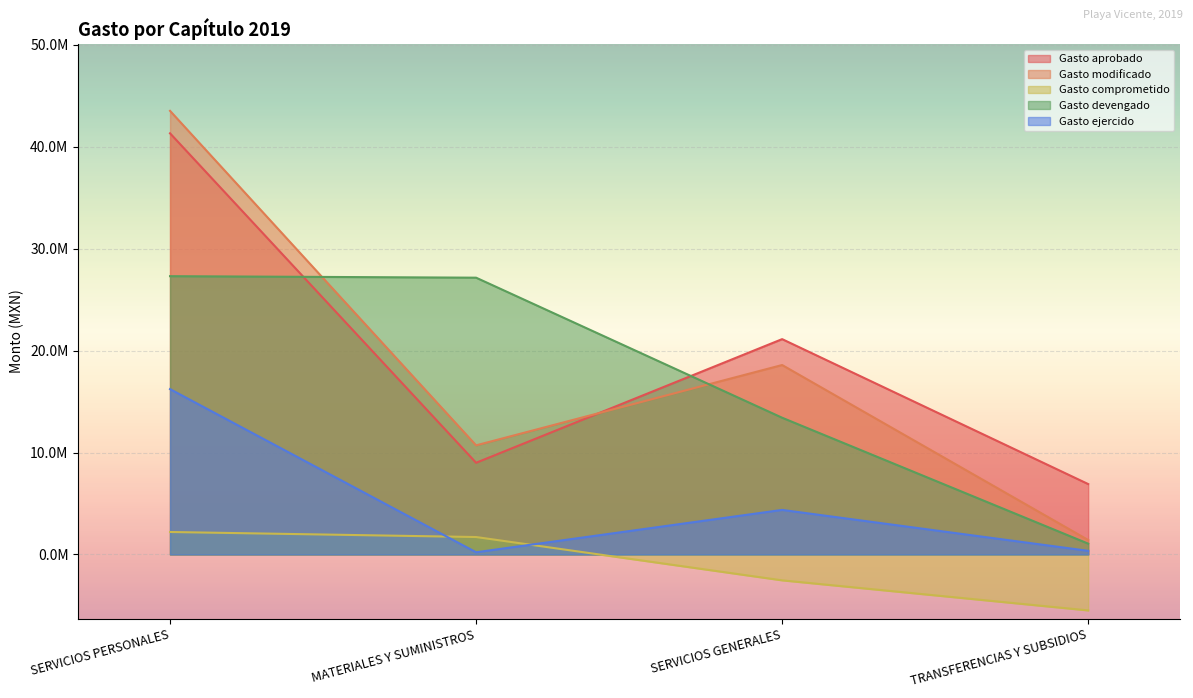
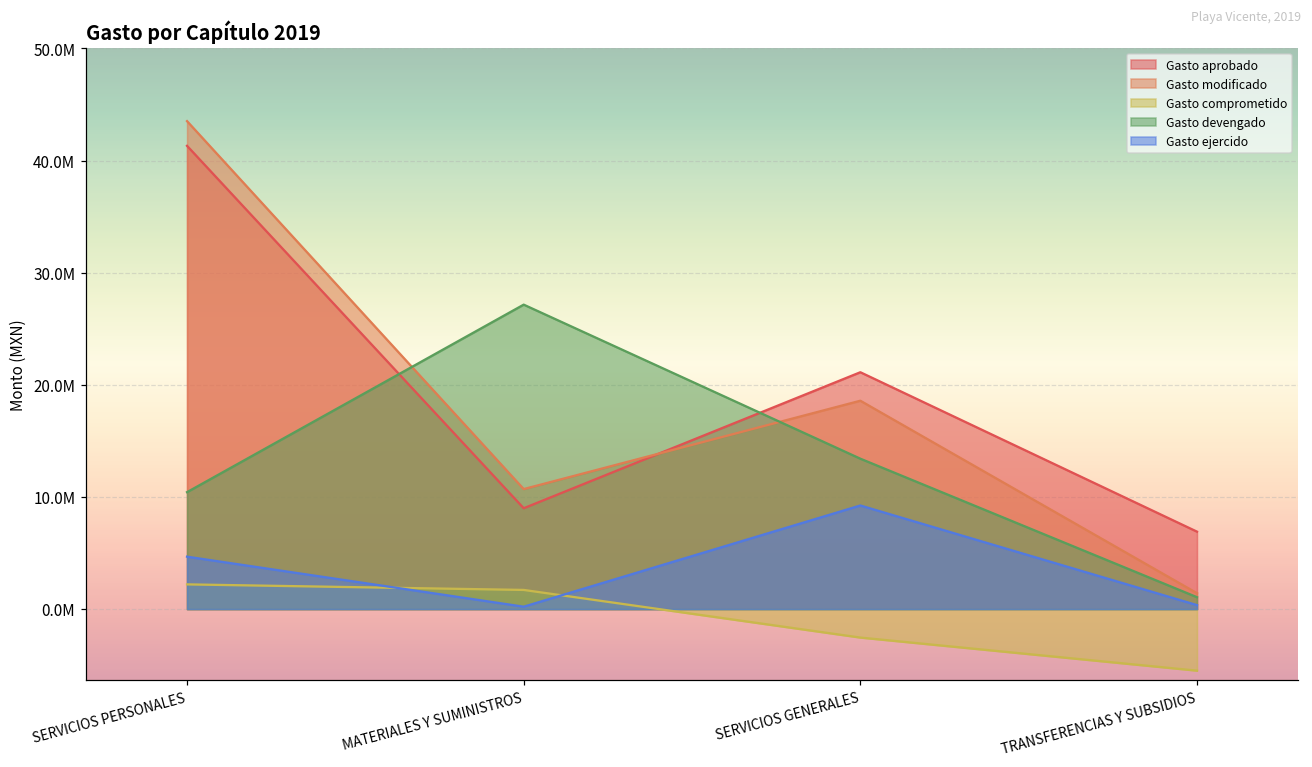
Gasto devengado, SERVICIOS PERSONALES: 27300000 -> 10400000
Gasto ejercido, SERVICIOS PERSONALES: 16200000 -> 4700000
Gasto ejercido, SERVICIOS GENERALES: 4400000 -> 9200000
